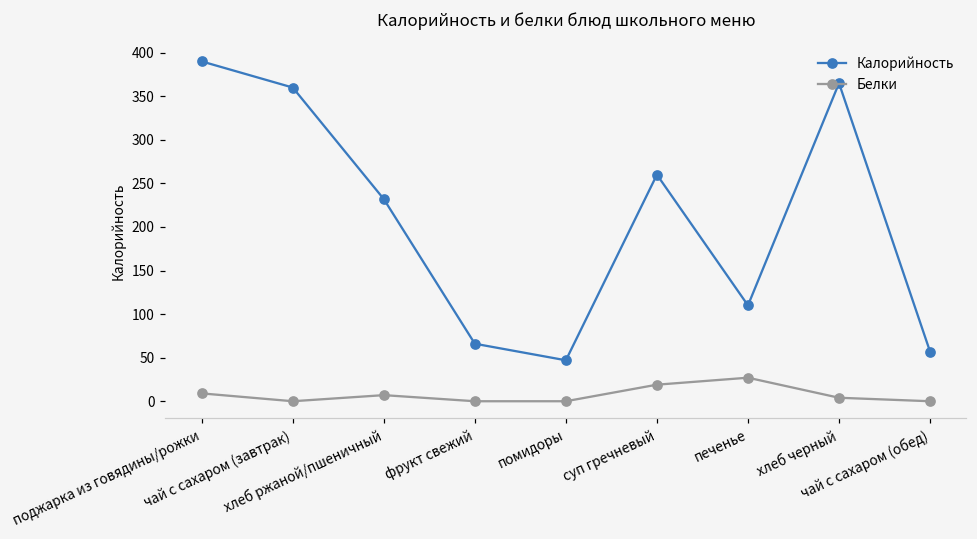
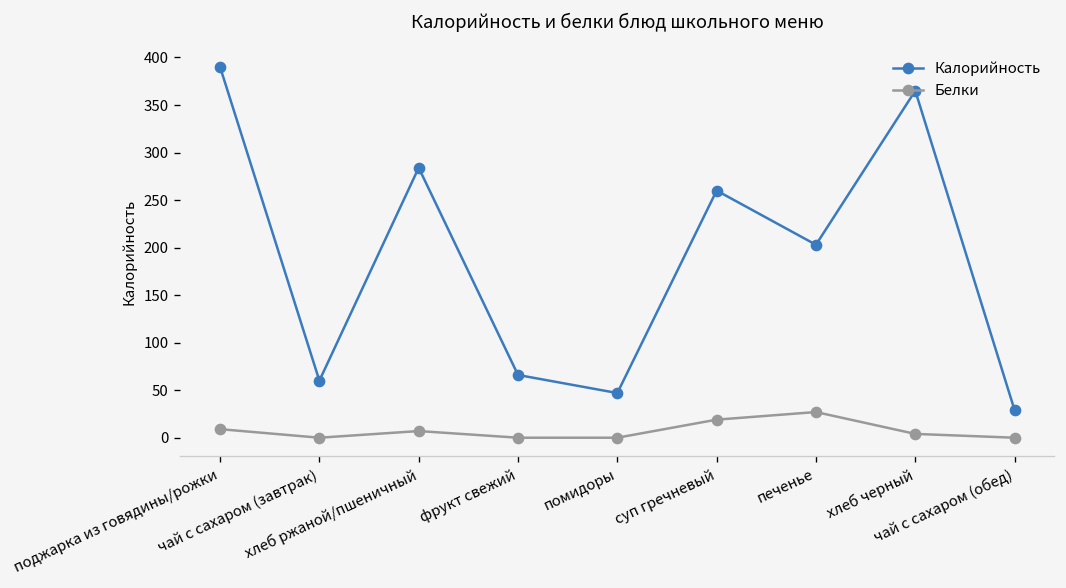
Калорийность, чай с сахаром (завтрак): 360 -> 60
Калорийность, хлеб ржаной/пшеничный: 230 -> 280
Калорийность, печенье: 110 -> 200
Калорийность, чай с сахаром (обед): 60 -> 30
